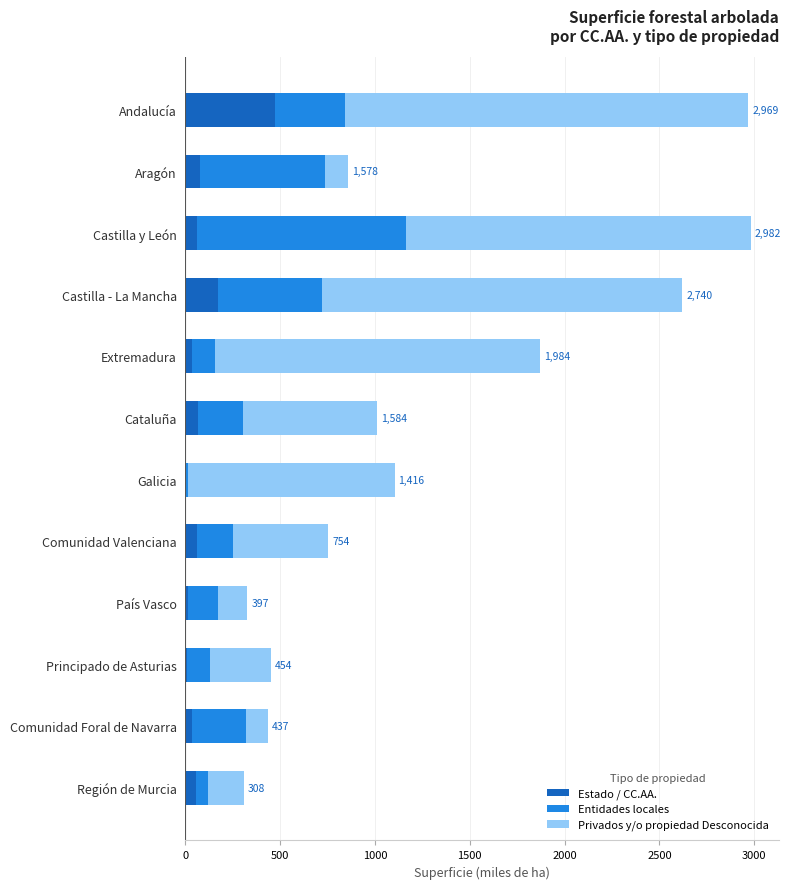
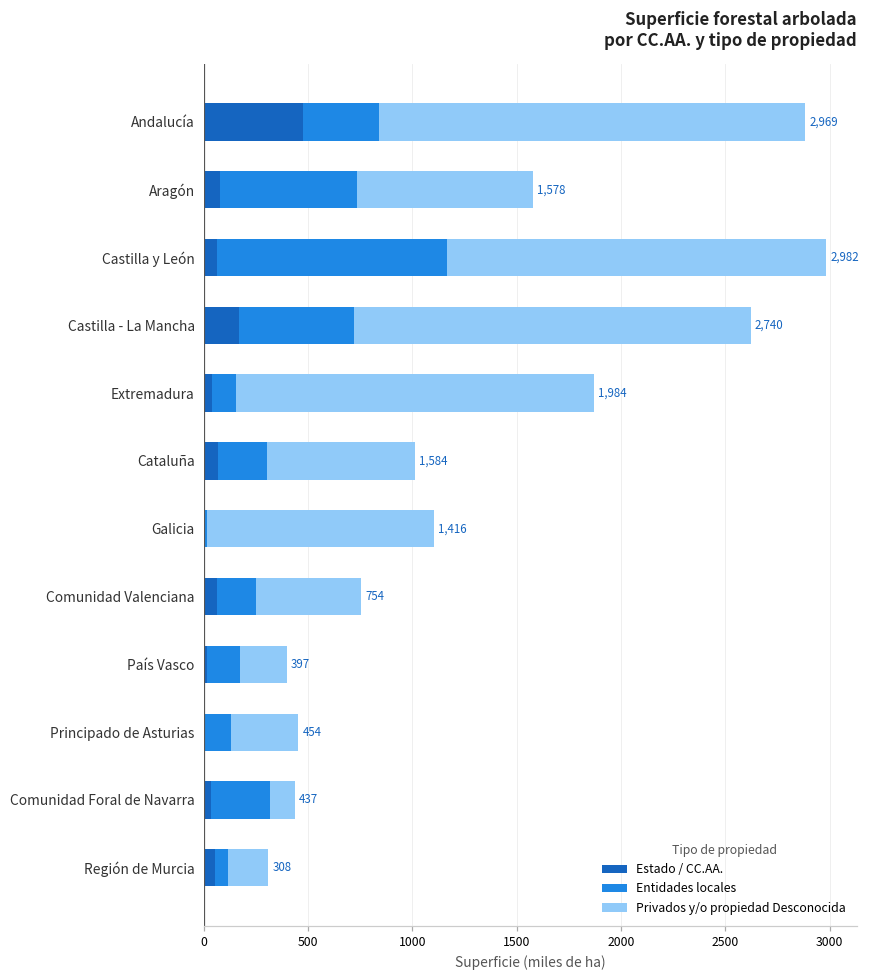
Privados y/o propiedad Desconocida, Andalucía: 2130 -> 2040
Privados y/o propiedad Desconocida, Aragón: 130 -> 840
Privados y/o propiedad Desconocida, País Vasco: 150 -> 220
